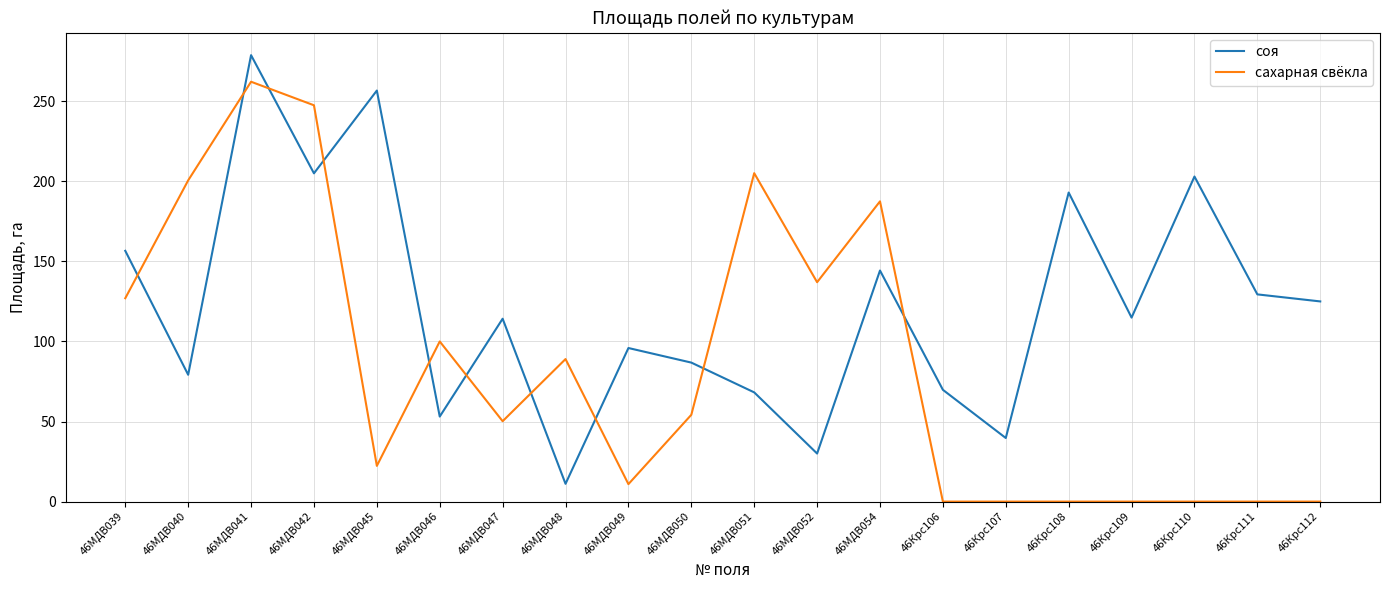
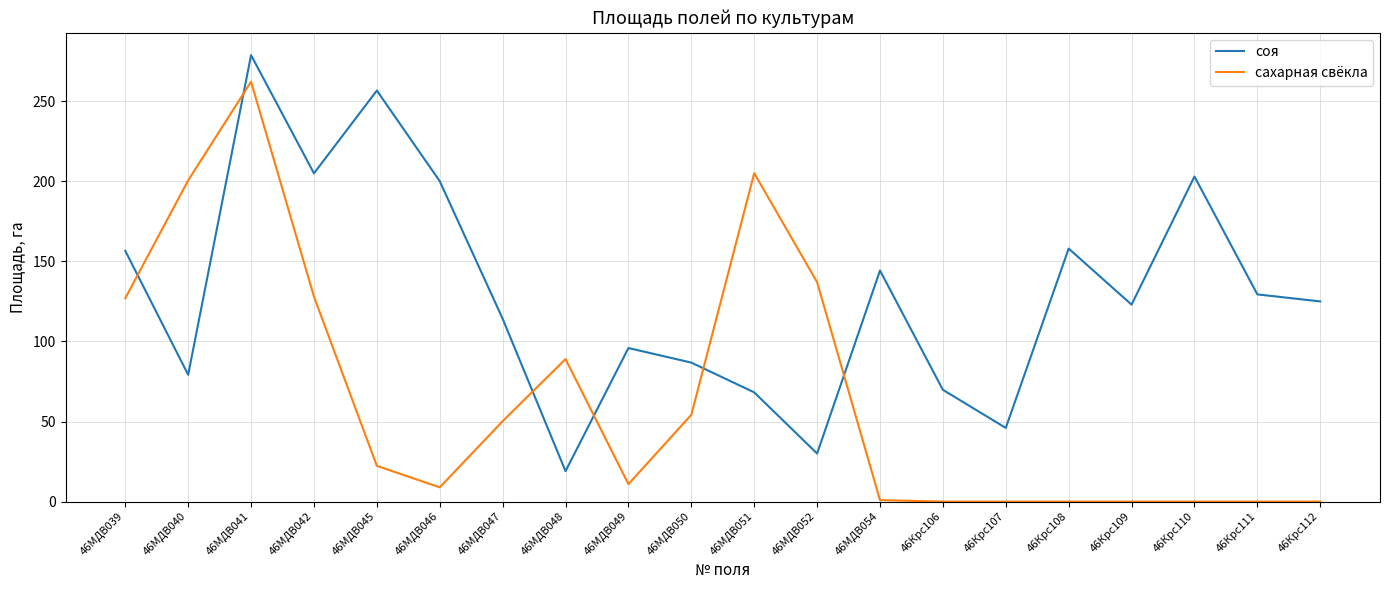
сахарная свёкла, 46МДВ042: 248 -> 128
соя, 46МДВ046: 53 -> 200
сахарная свёкла, 46МДВ046: 100 -> 9
соя, 46МДВ048: 11 -> 19
сахарная свёкла, 46МДВ054: 188 -> 1
соя, 46Крс107: 40 -> 46
соя, 46Крс108: 193 -> 158
соя, 46Крс109: 115 -> 123
